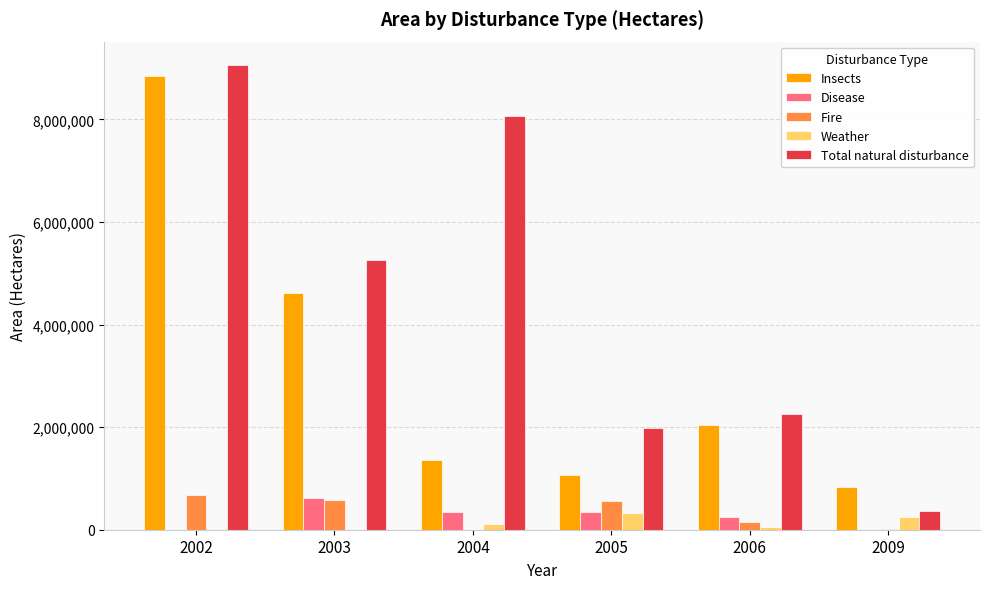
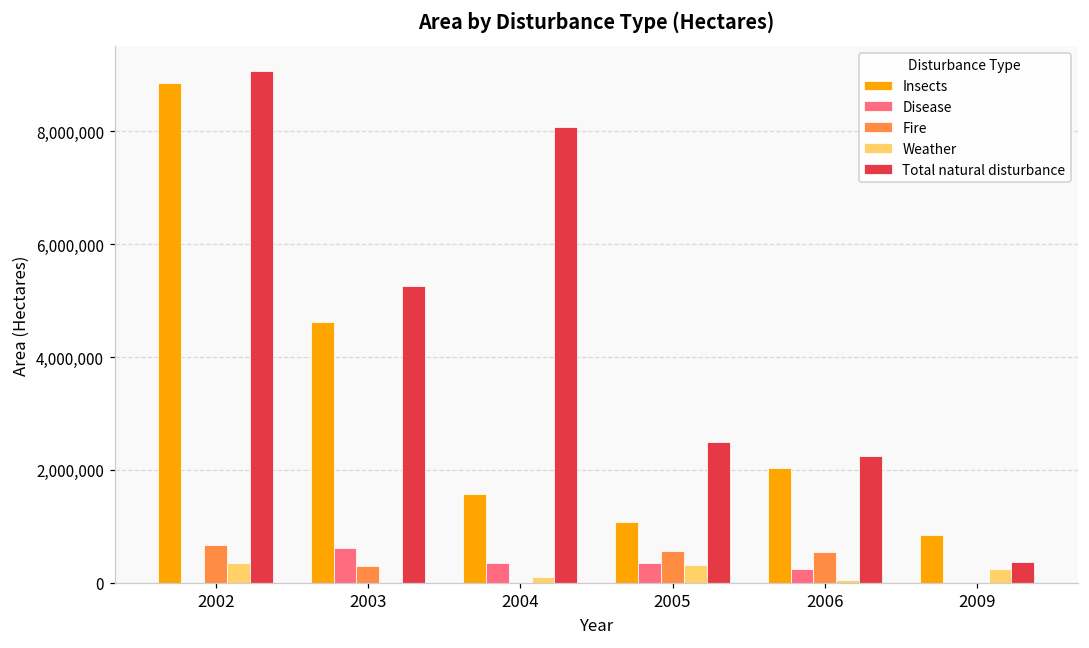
Weather, 2002: 0 -> 300,000
Fire, 2003: 600,000 -> 300,000
Insects, 2004: 1,400,000 -> 1,600,000
Total natural disturbance, 2005: 2,000,000 -> 2,500,000
Fire, 2006: 200,000 -> 500,000
